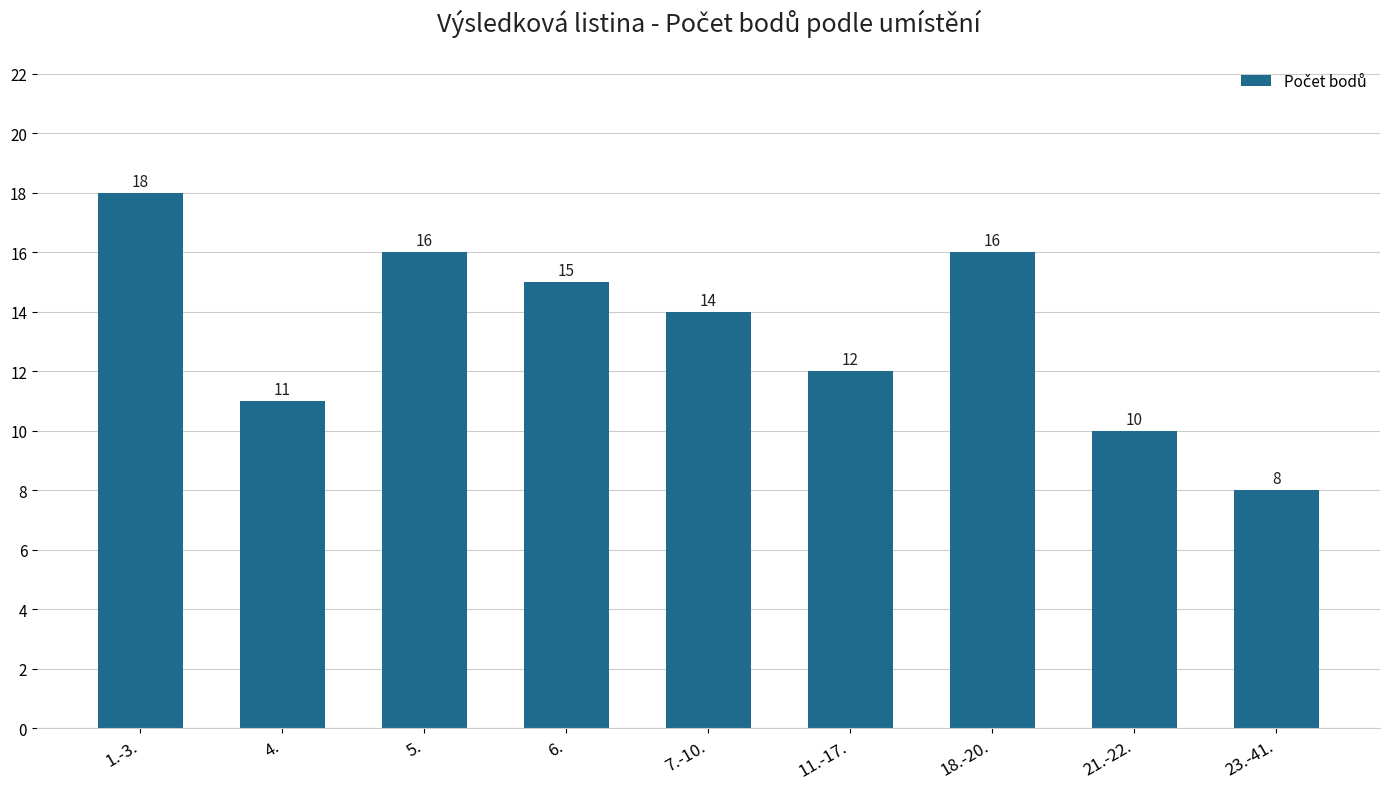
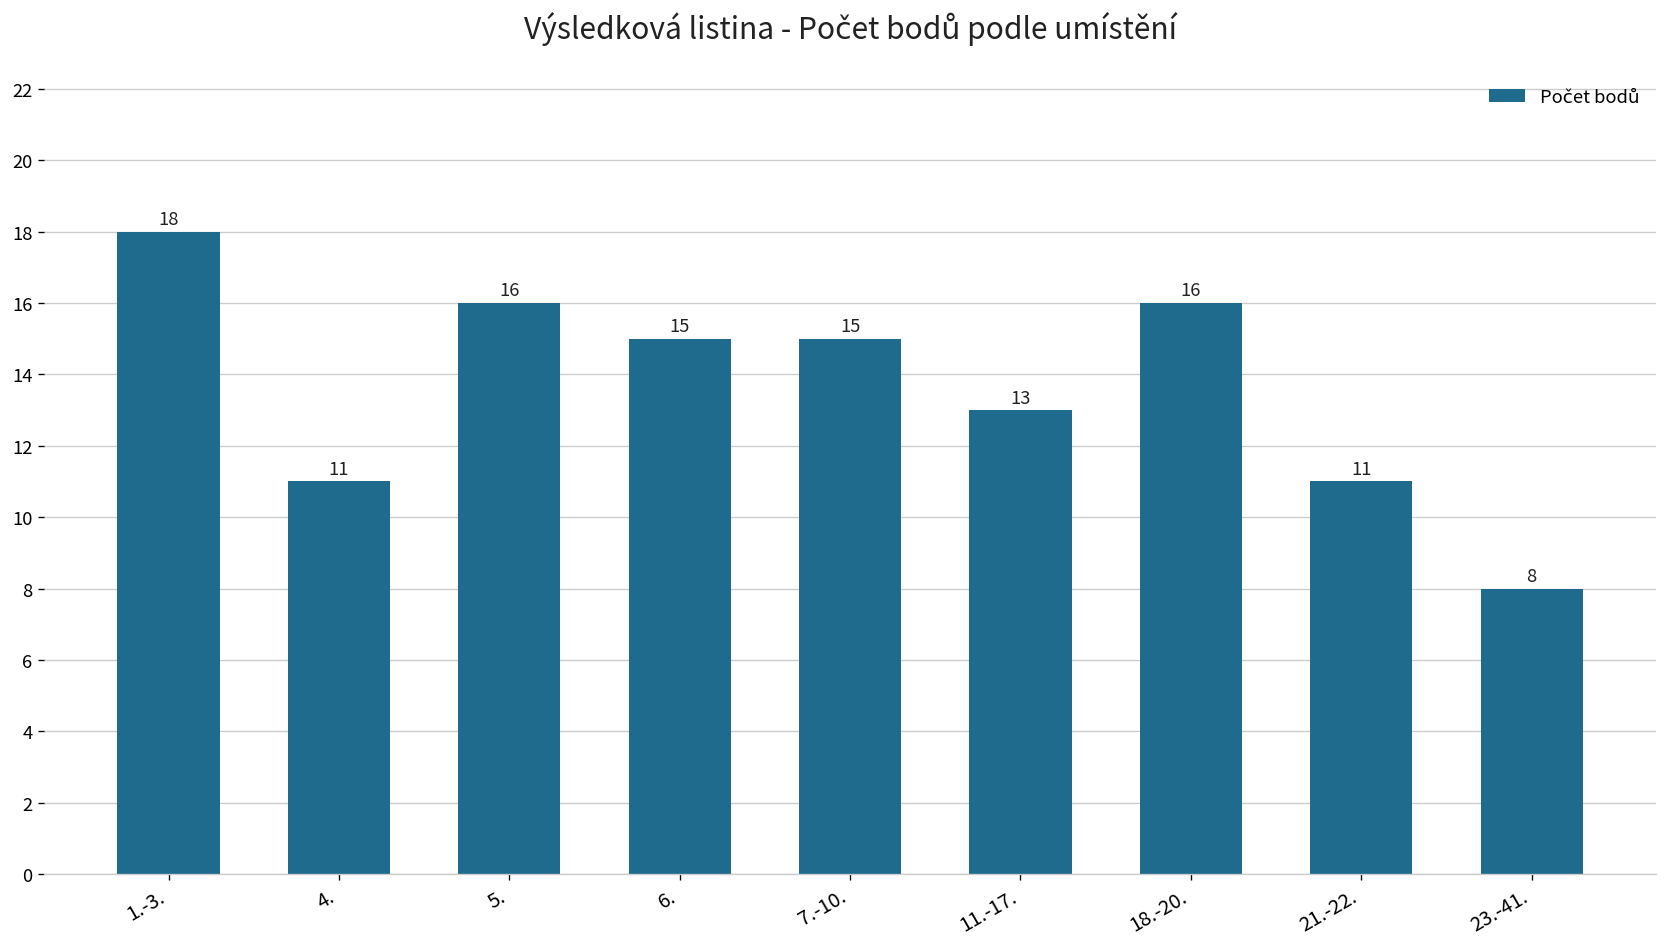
7.-10.: 14 -> 15
11.-17.: 12 -> 13
21.-22.: 10 -> 11
